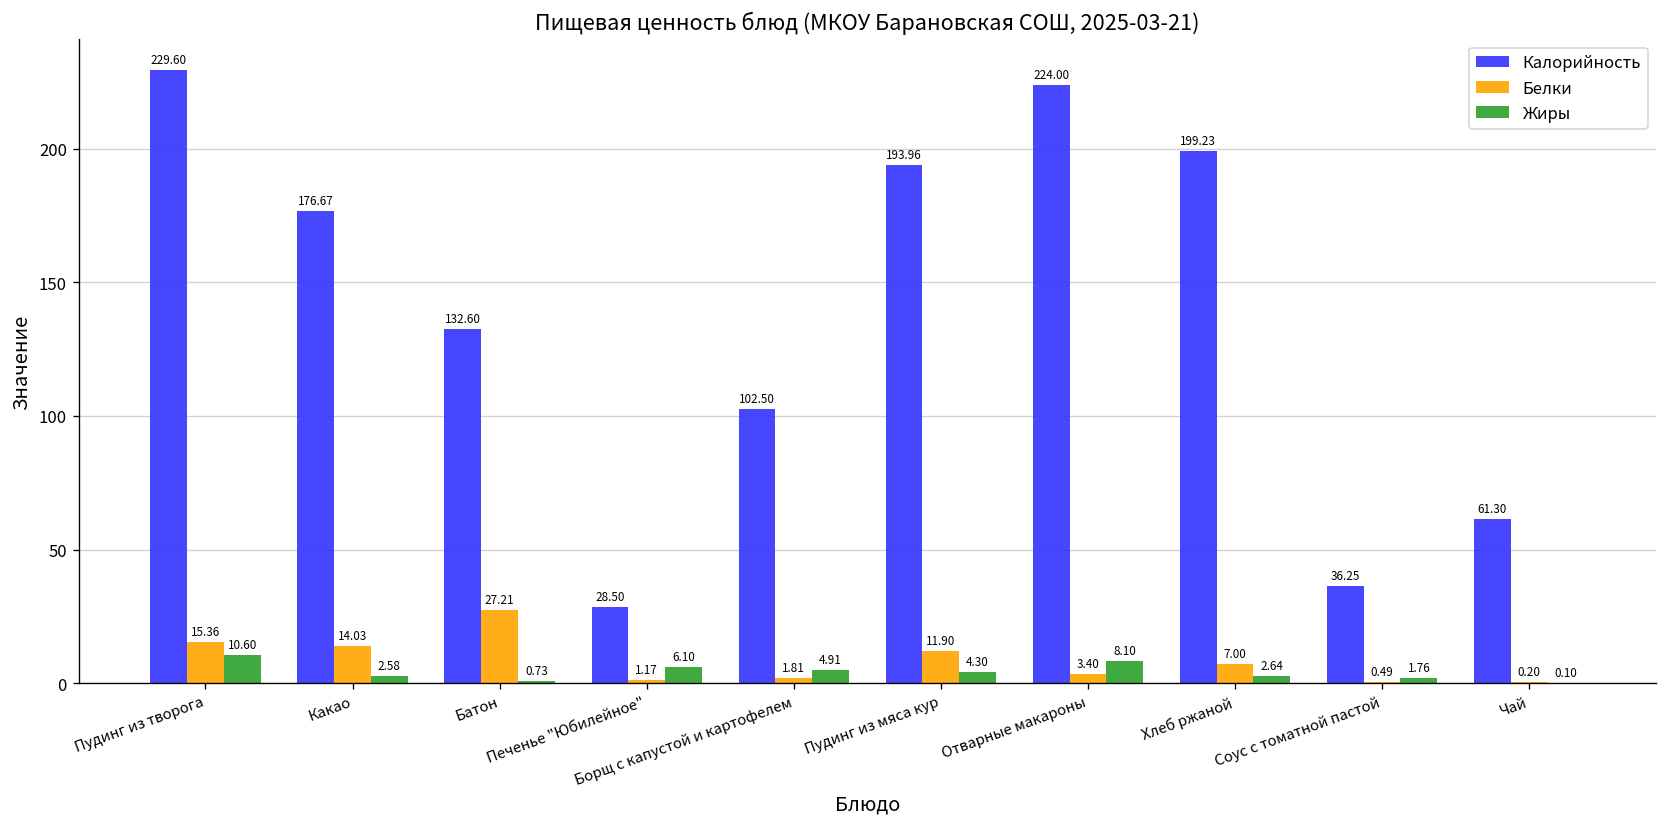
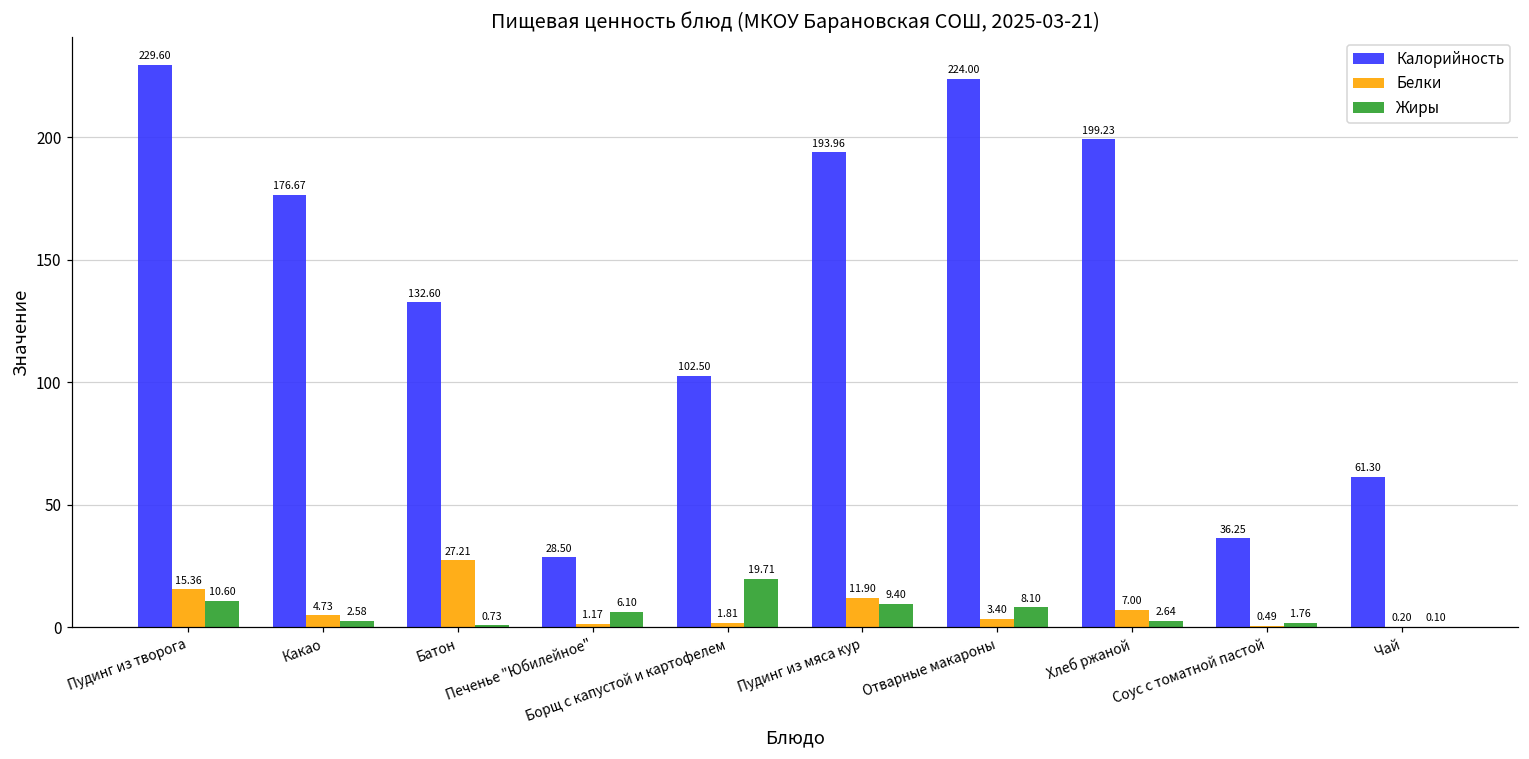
Белки, Какао: 14.03 -> 4.73
Жиры, Борщ с капустой и картофелем: 4.91 -> 19.71
Жиры, Пудинг из мяса кур: 4.30 -> 9.40
